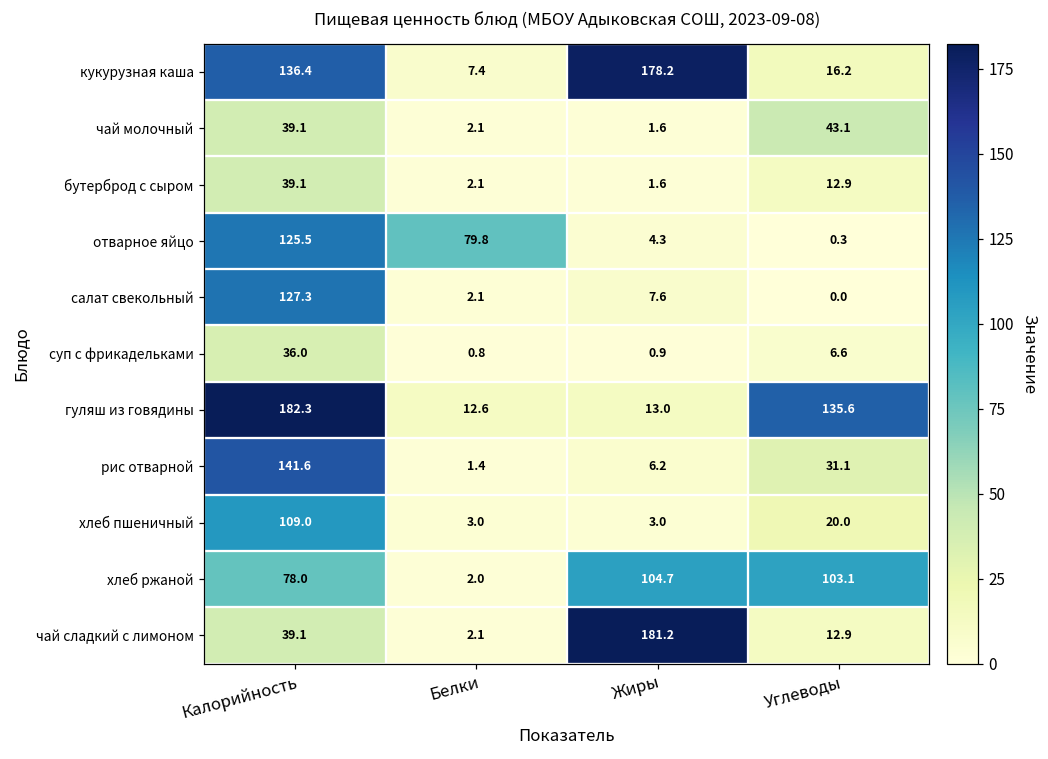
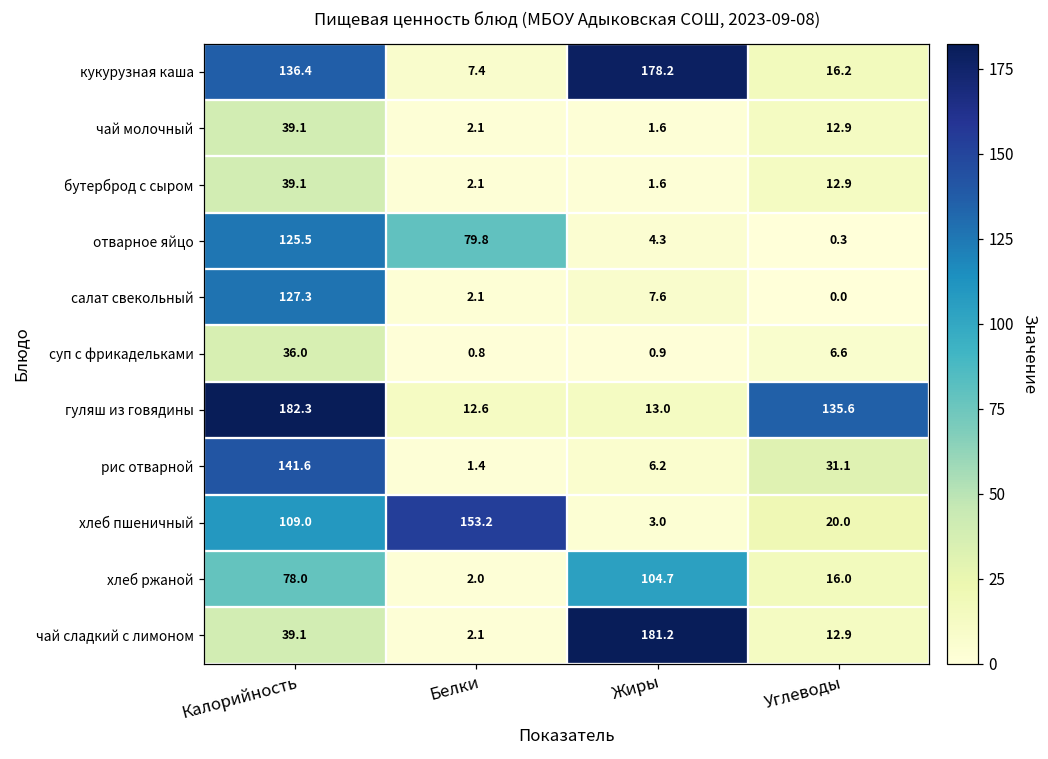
чай молочный, Углеводы: 43.1 -> 12.9
хлеб пшеничный, Белки: 3.0 -> 153.2
хлеб ржаной, Углеводы: 103.1 -> 16.0
